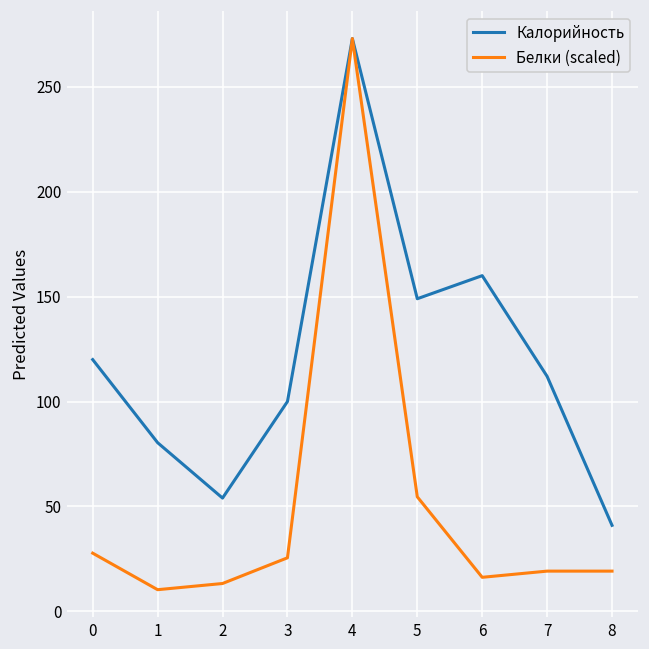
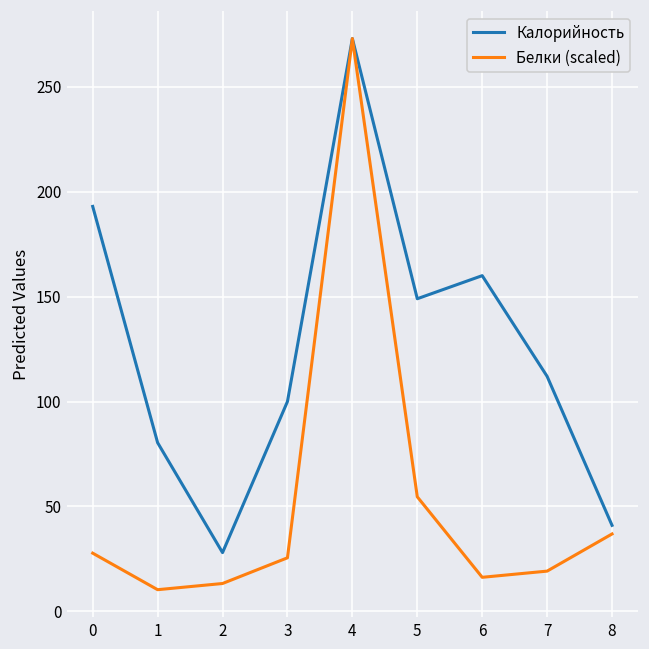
Калорийность, 0: 120 -> 193
Калорийность, 2: 54 -> 28
Белки (scaled), 8: 19 -> 37
